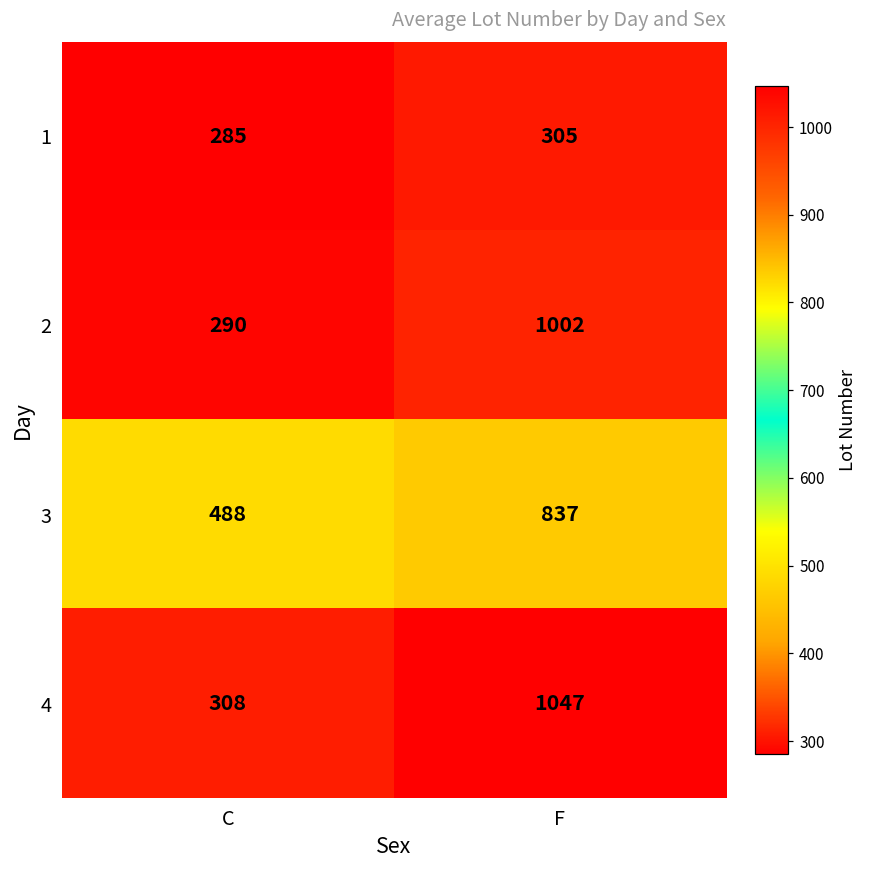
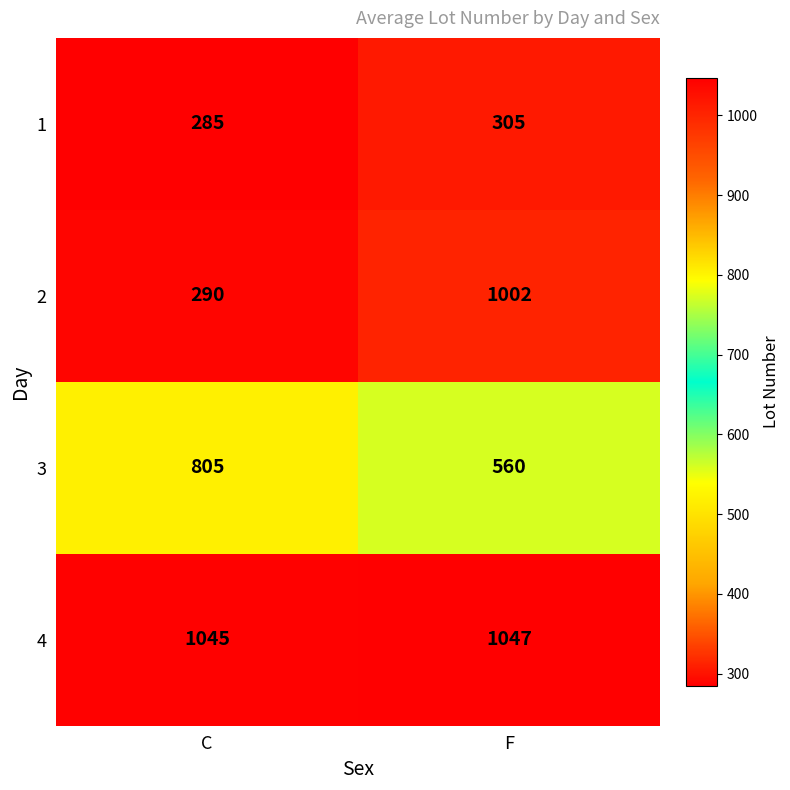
3, C: 488 -> 805
3, F: 837 -> 560
4, C: 308 -> 1045
